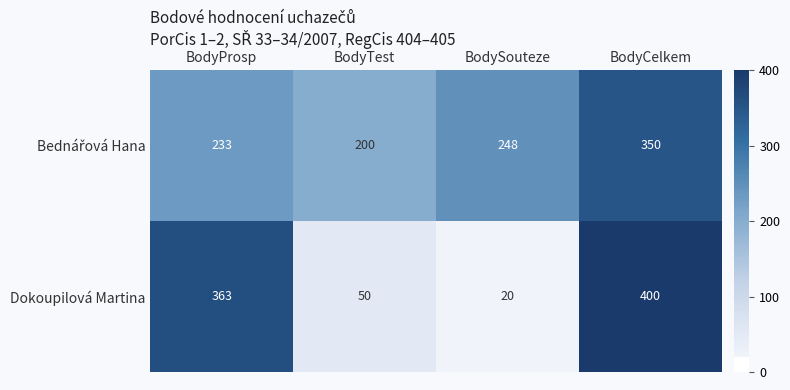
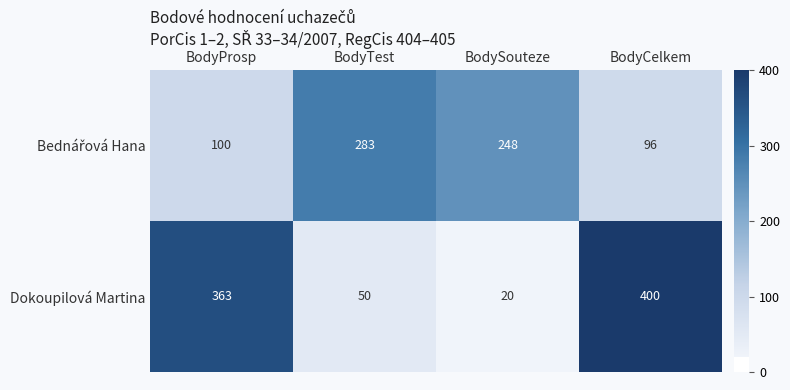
Bednářová Hana, BodyProsp: 233 -> 100
Bednářová Hana, BodyTest: 200 -> 283
Bednářová Hana, BodyCelkem: 350 -> 96
